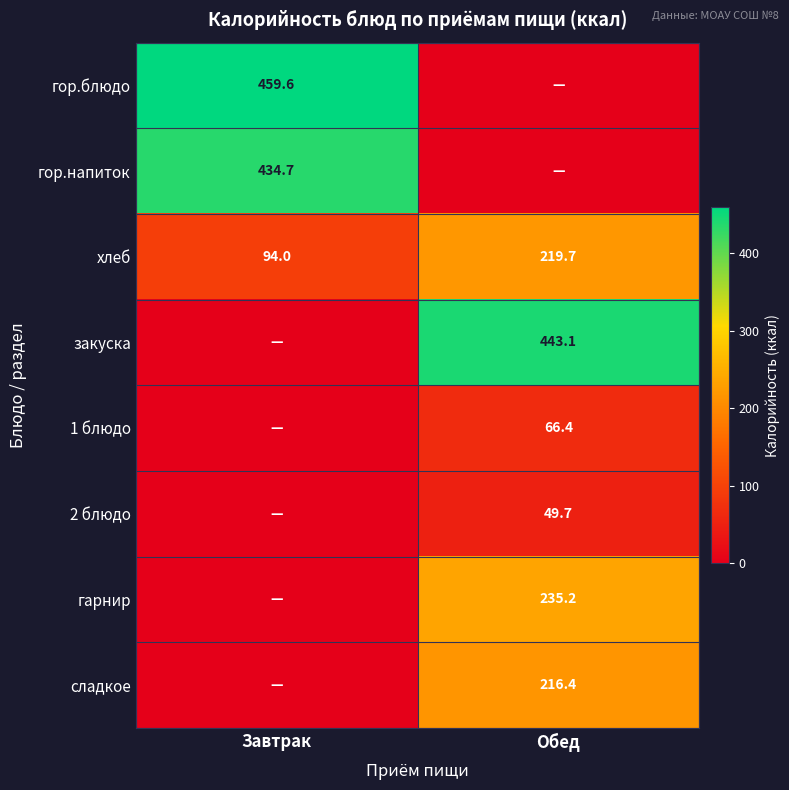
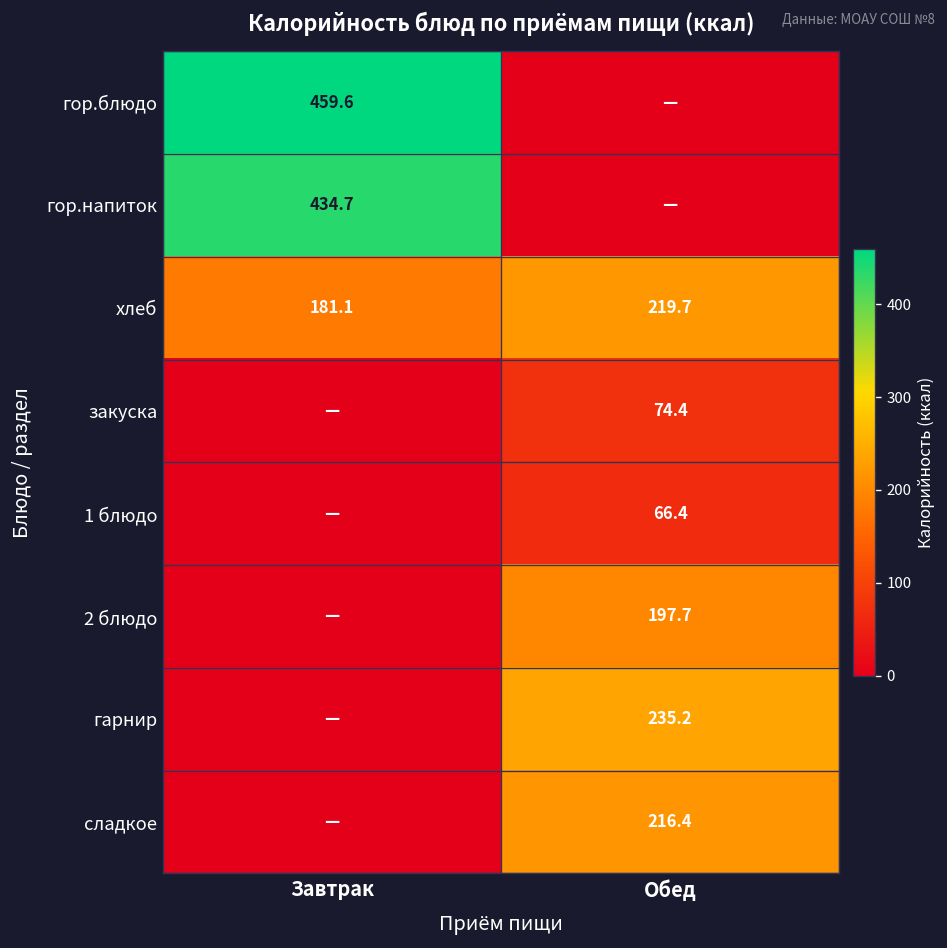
хлеб, Завтрак: 94.0 -> 181.1
закуска, Обед: 443.1 -> 74.4
2 блюдо, Обед: 49.7 -> 197.7
